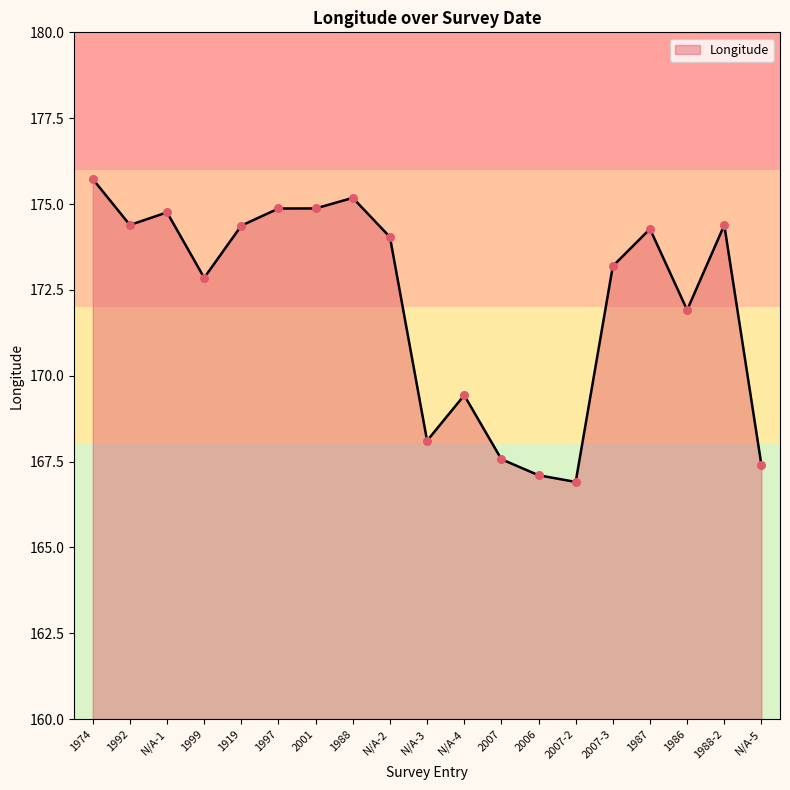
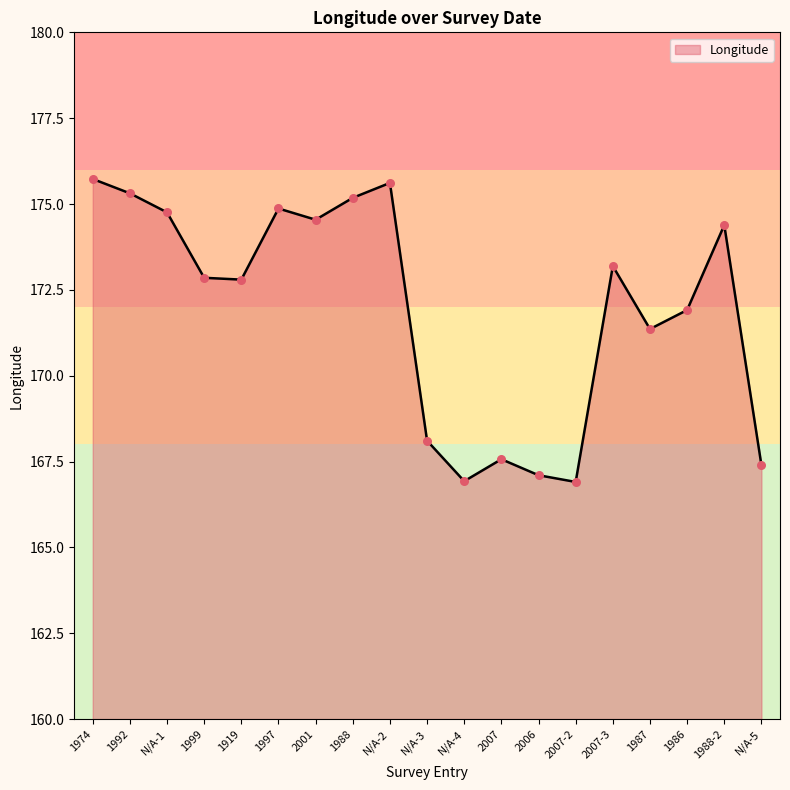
1992: 174.4 -> 175.3
1919: 174.4 -> 172.8
2001: 174.9 -> 174.5
N/A-2: 174.0 -> 175.6
N/A-4: 169.4 -> 166.9
1987: 174.3 -> 171.4
